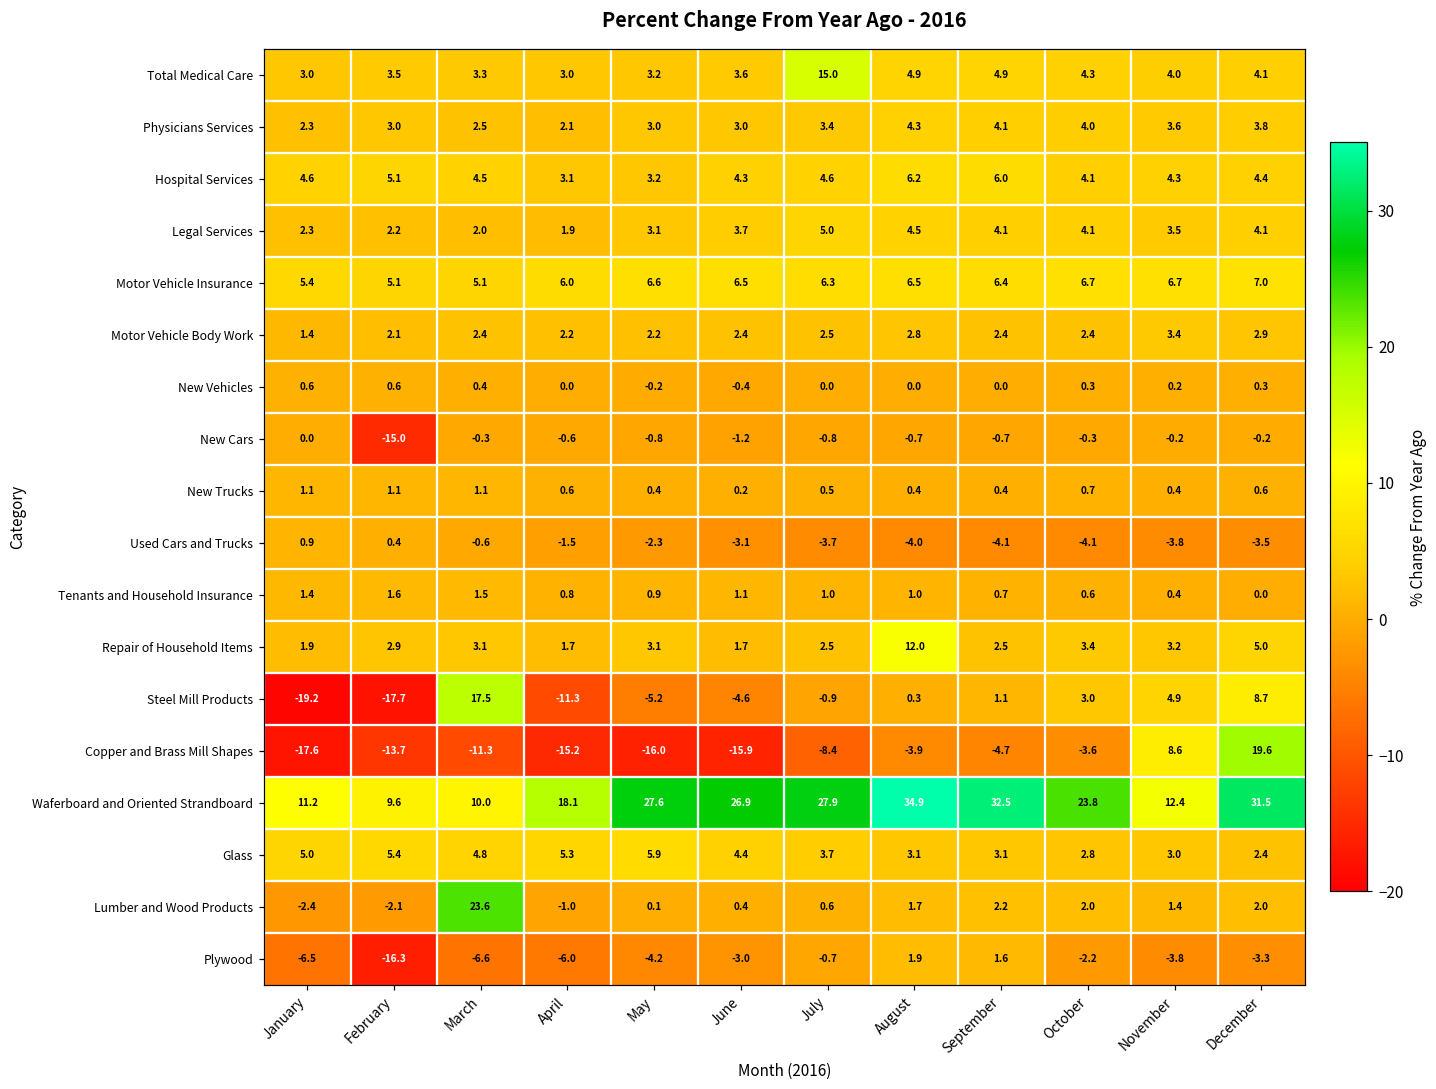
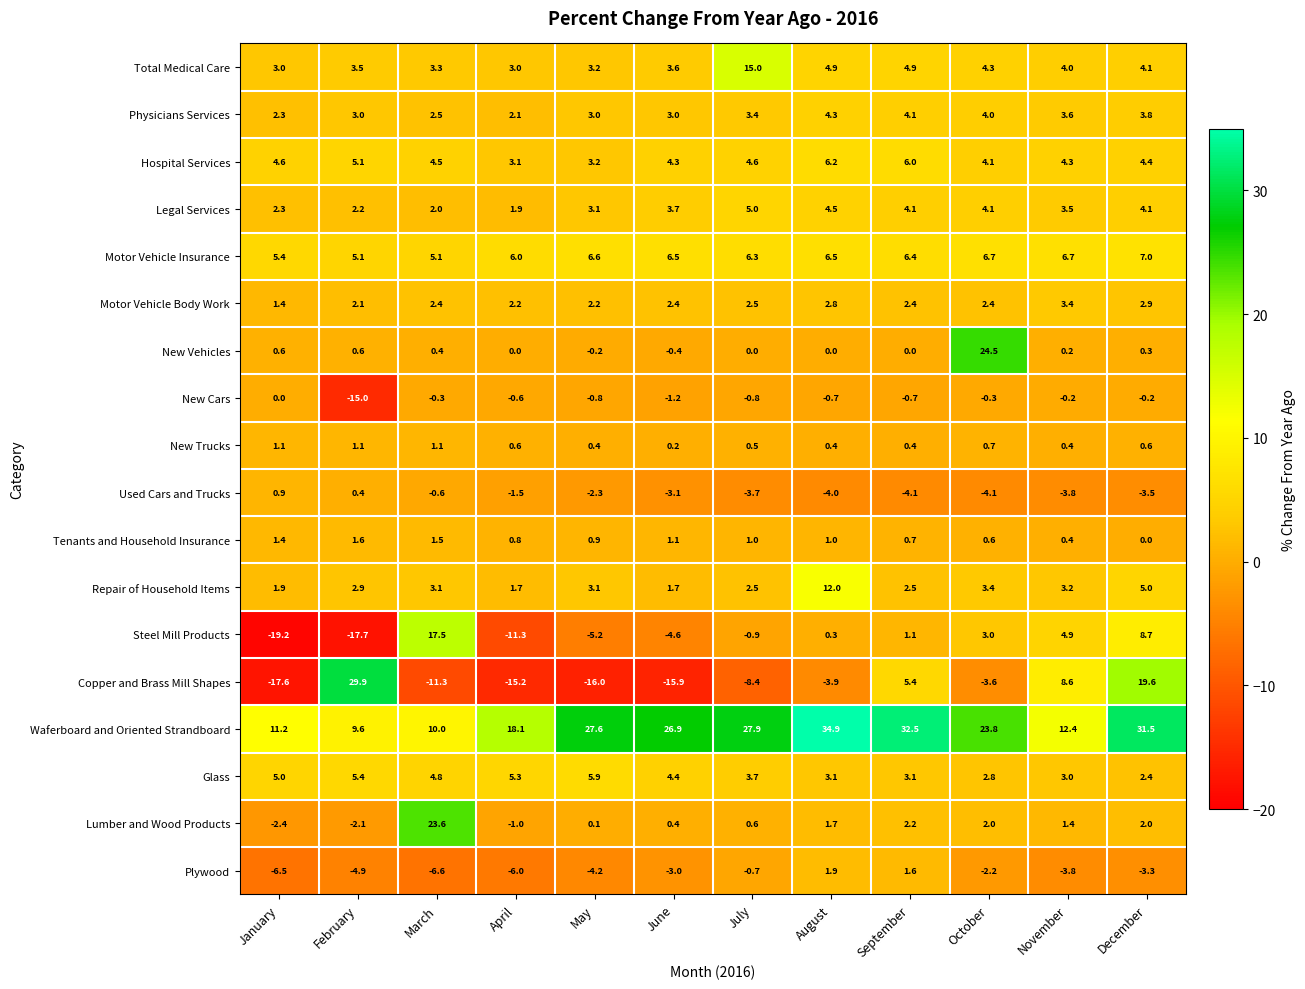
New Vehicles, October: 0.3 -> 24.5
Copper and Brass Mill Shapes, February: -13.7 -> 29.9
Copper and Brass Mill Shapes, September: -4.7 -> 5.4
Plywood, February: -16.3 -> -4.9
